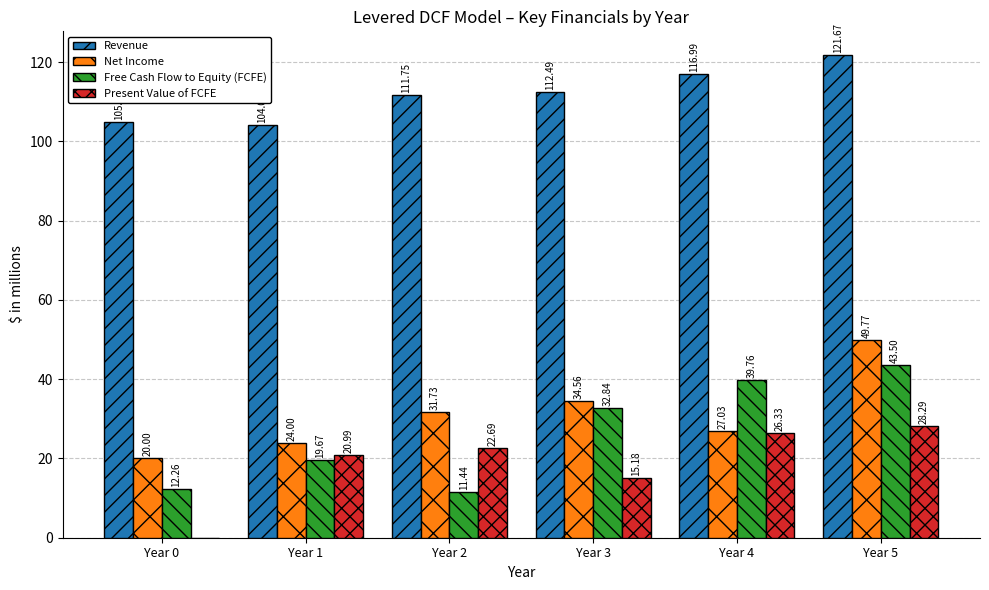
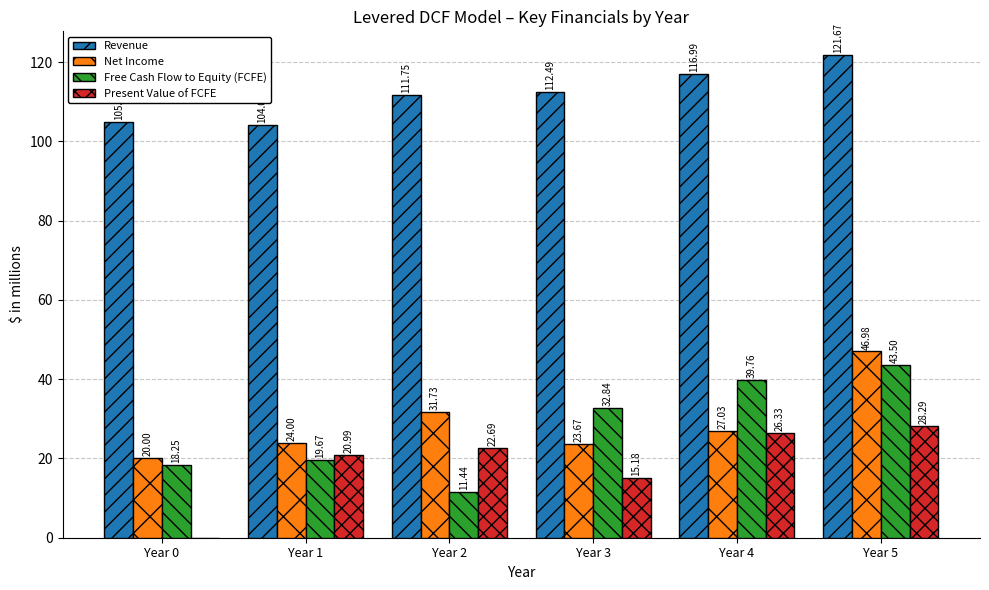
Free Cash Flow to Equity (FCFE), Year 0: 12.26 -> 18.25
Net Income, Year 3: 34.56 -> 23.67
Net Income, Year 5: 49.77 -> 46.98
